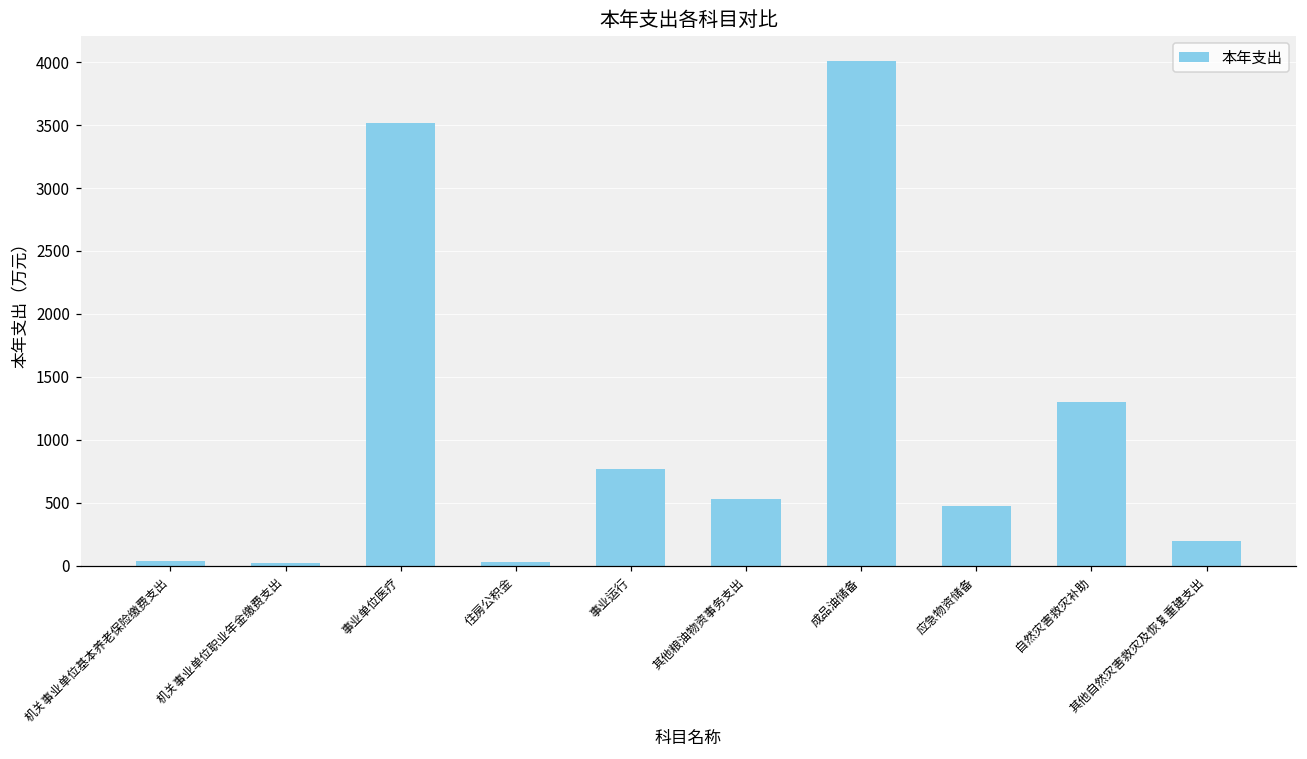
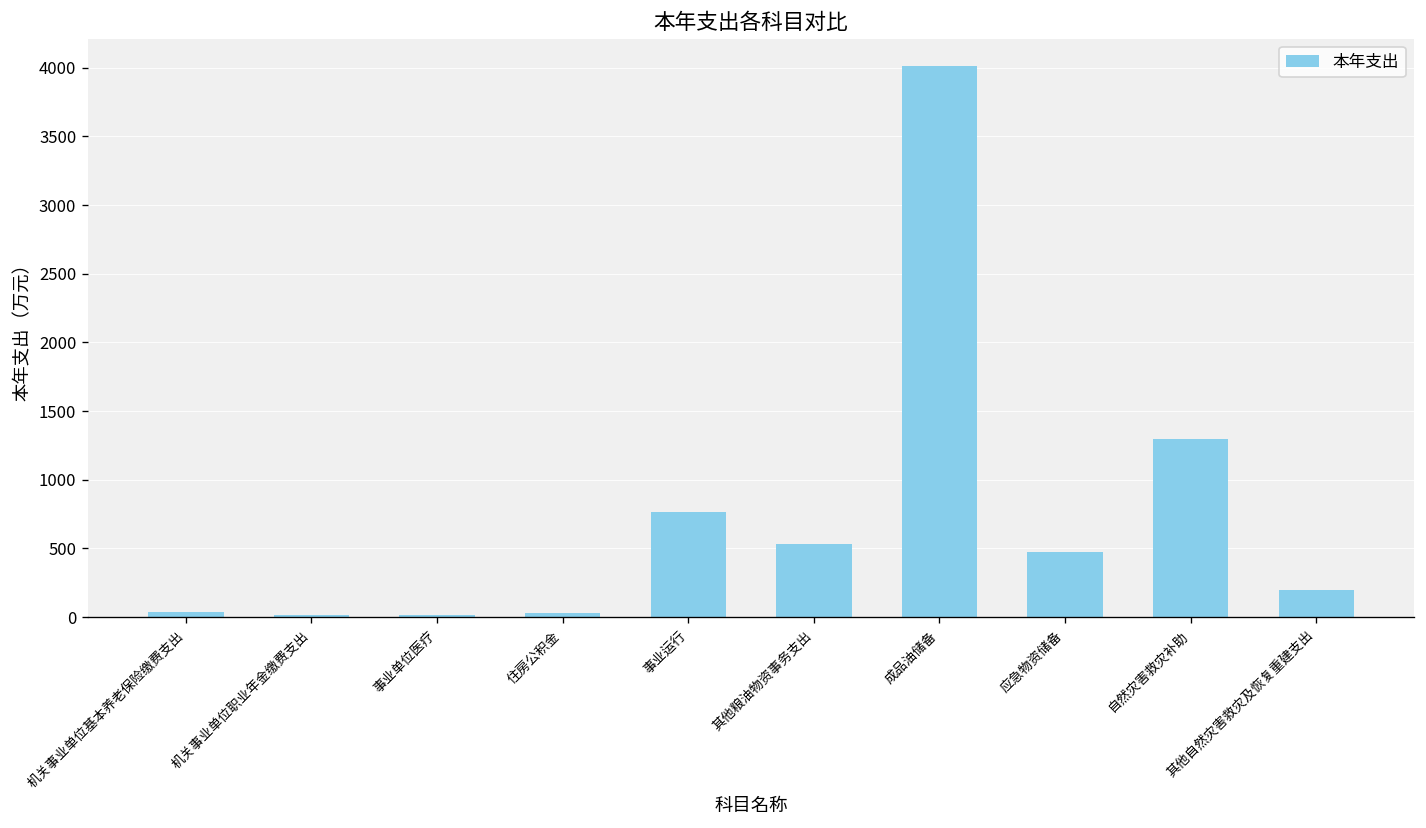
事业单位医疗: 3520 -> 20
